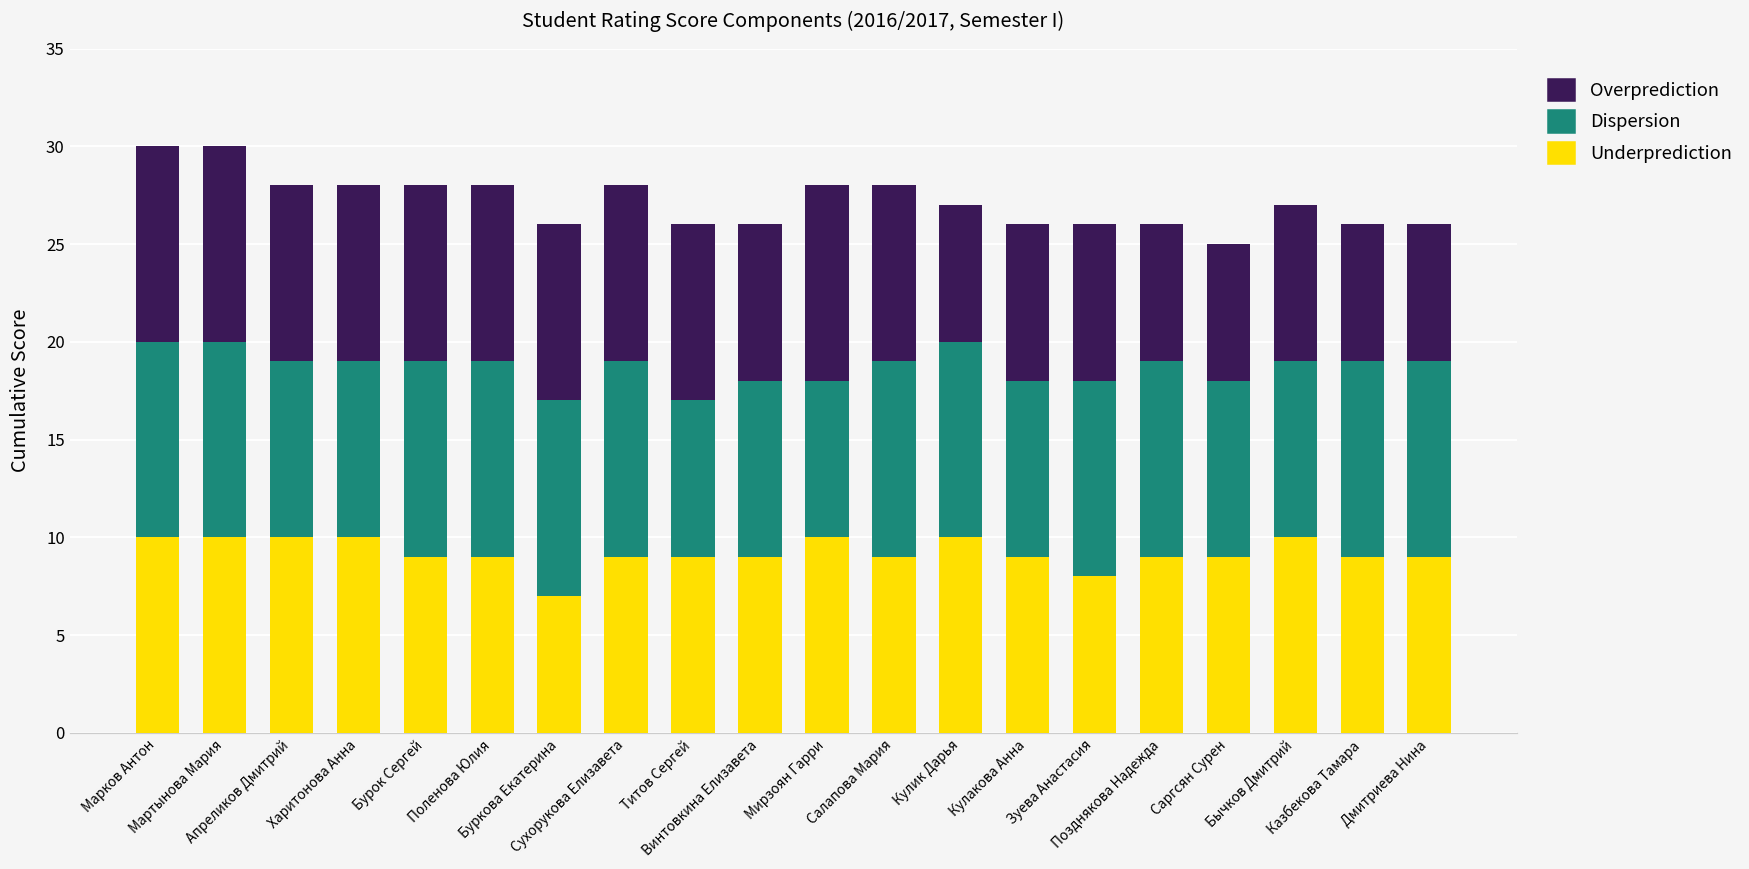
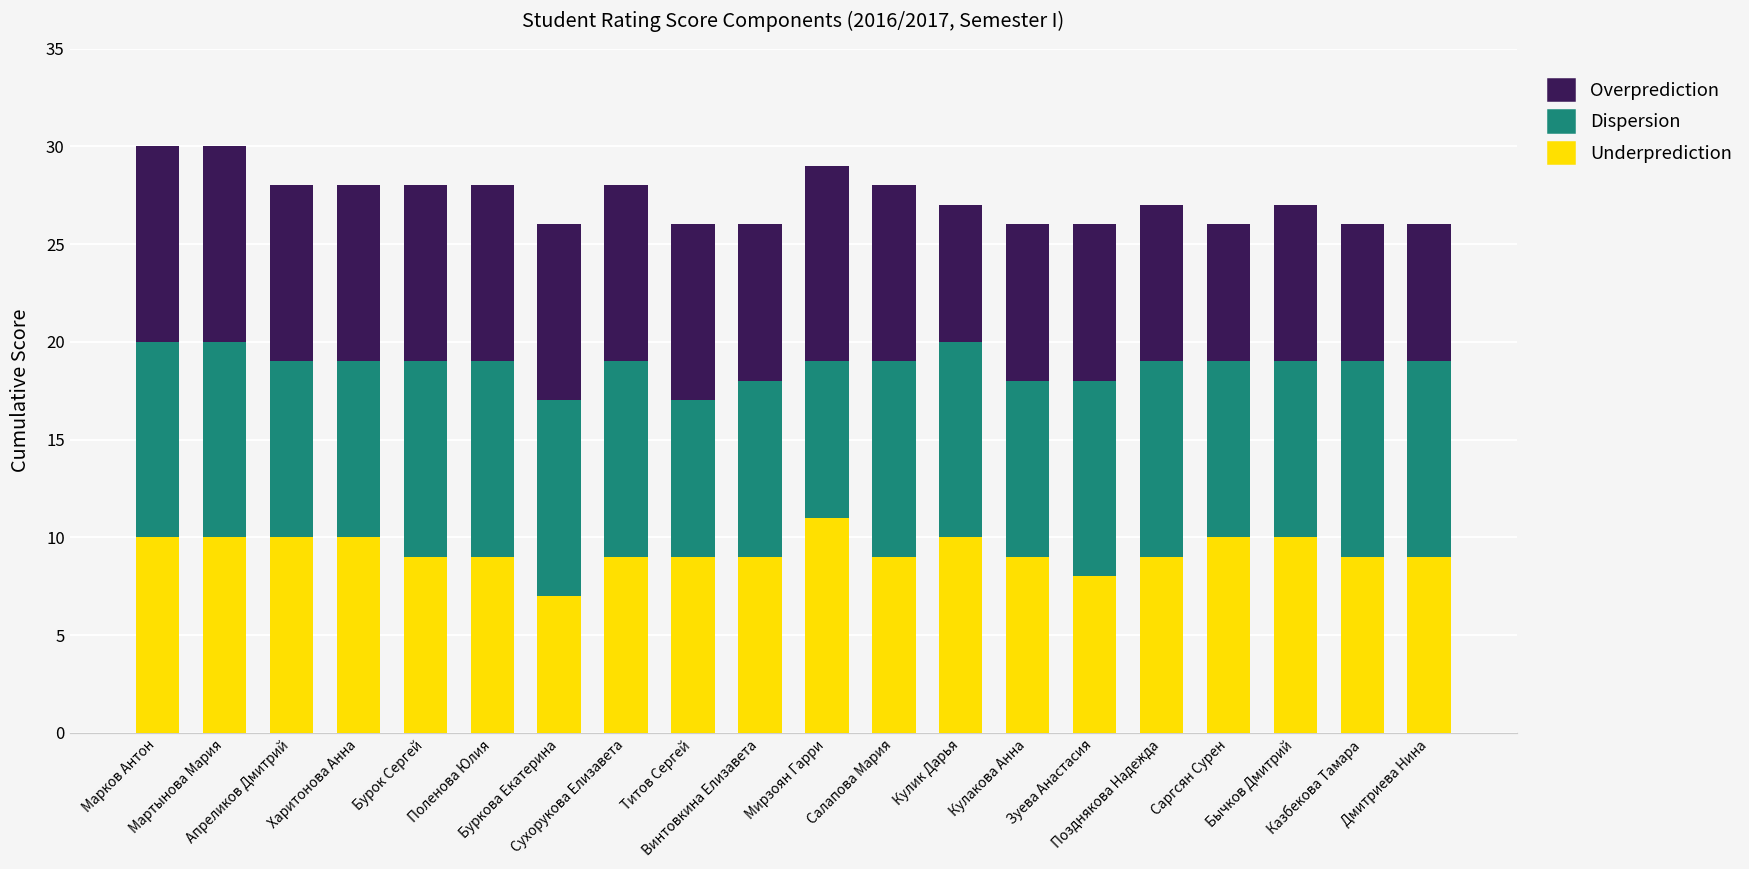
Underprediction, Мирзоян Гарри: 10 -> 11
Overprediction, Позднякова Надежда: 7 -> 8
Underprediction, Саргсян Сурен: 9 -> 10
